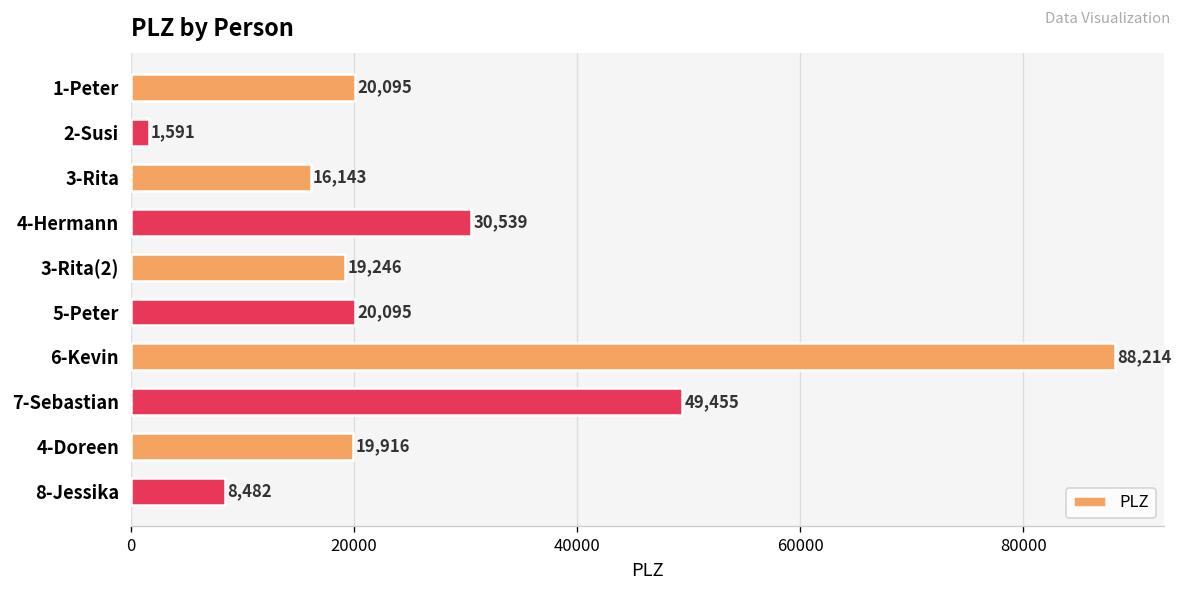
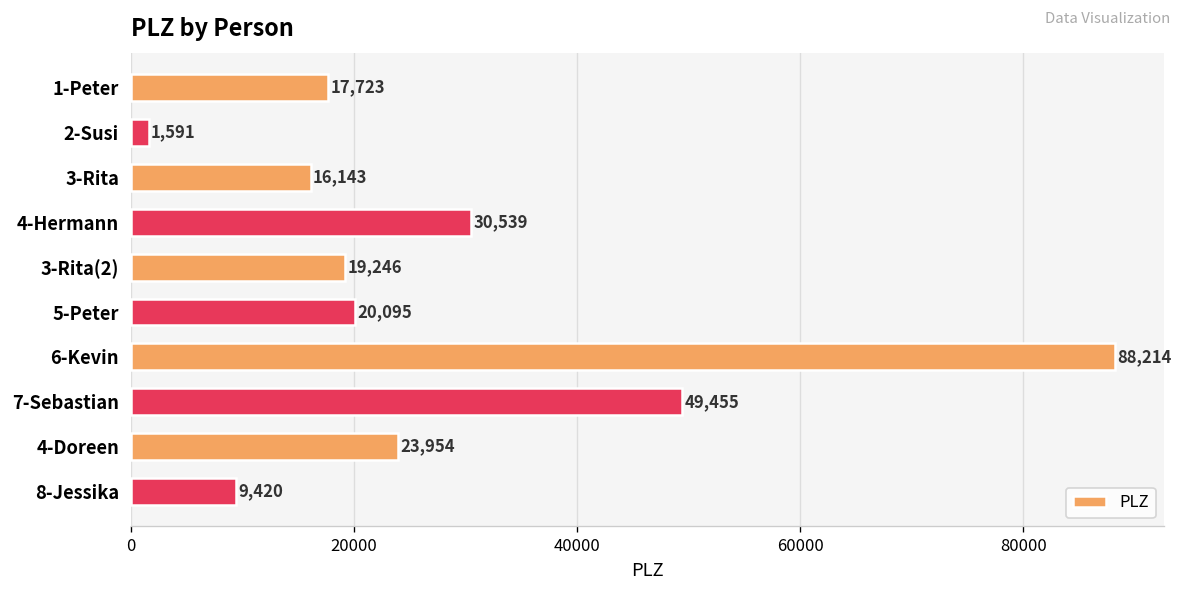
1-Peter: 20,095 -> 17,723
4-Doreen: 19,916 -> 23,954
8-Jessika: 8,482 -> 9,420
